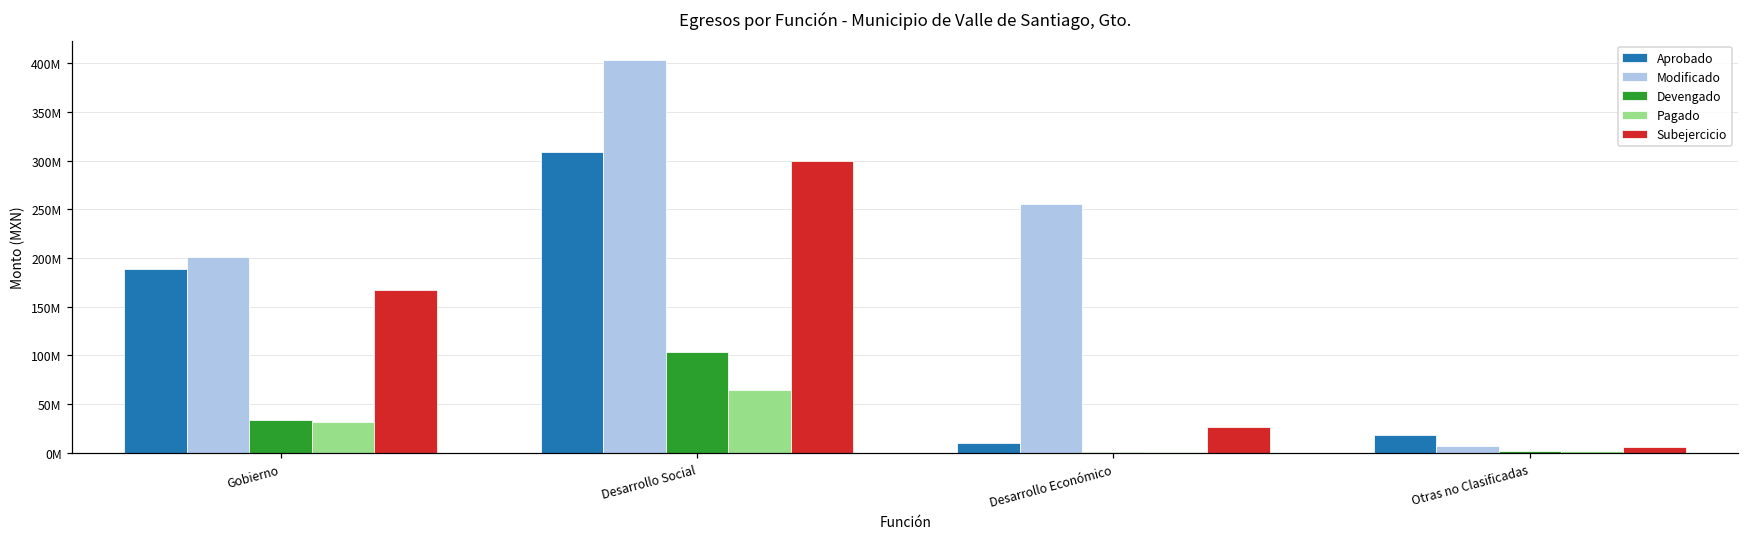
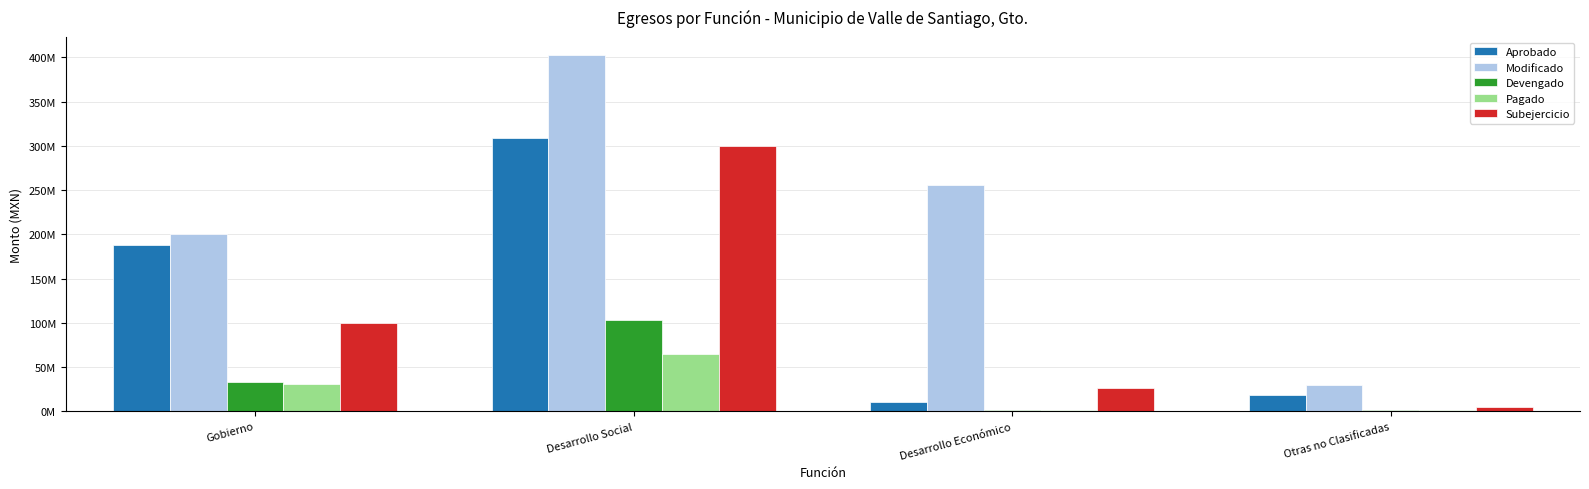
Subejercicio, Gobierno: 170000000 -> 100000000
Modificado, Otras no Clasificadas: 10000000 -> 30000000
